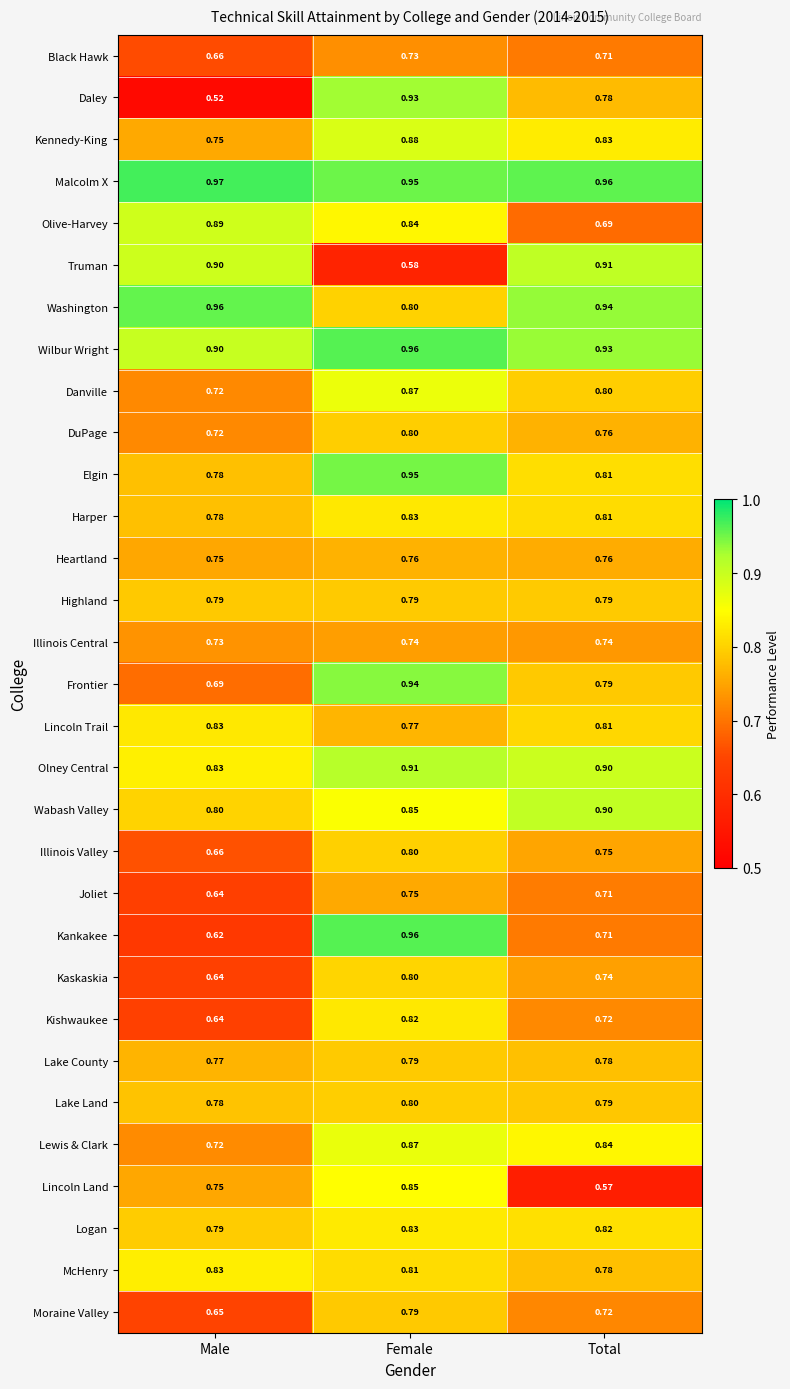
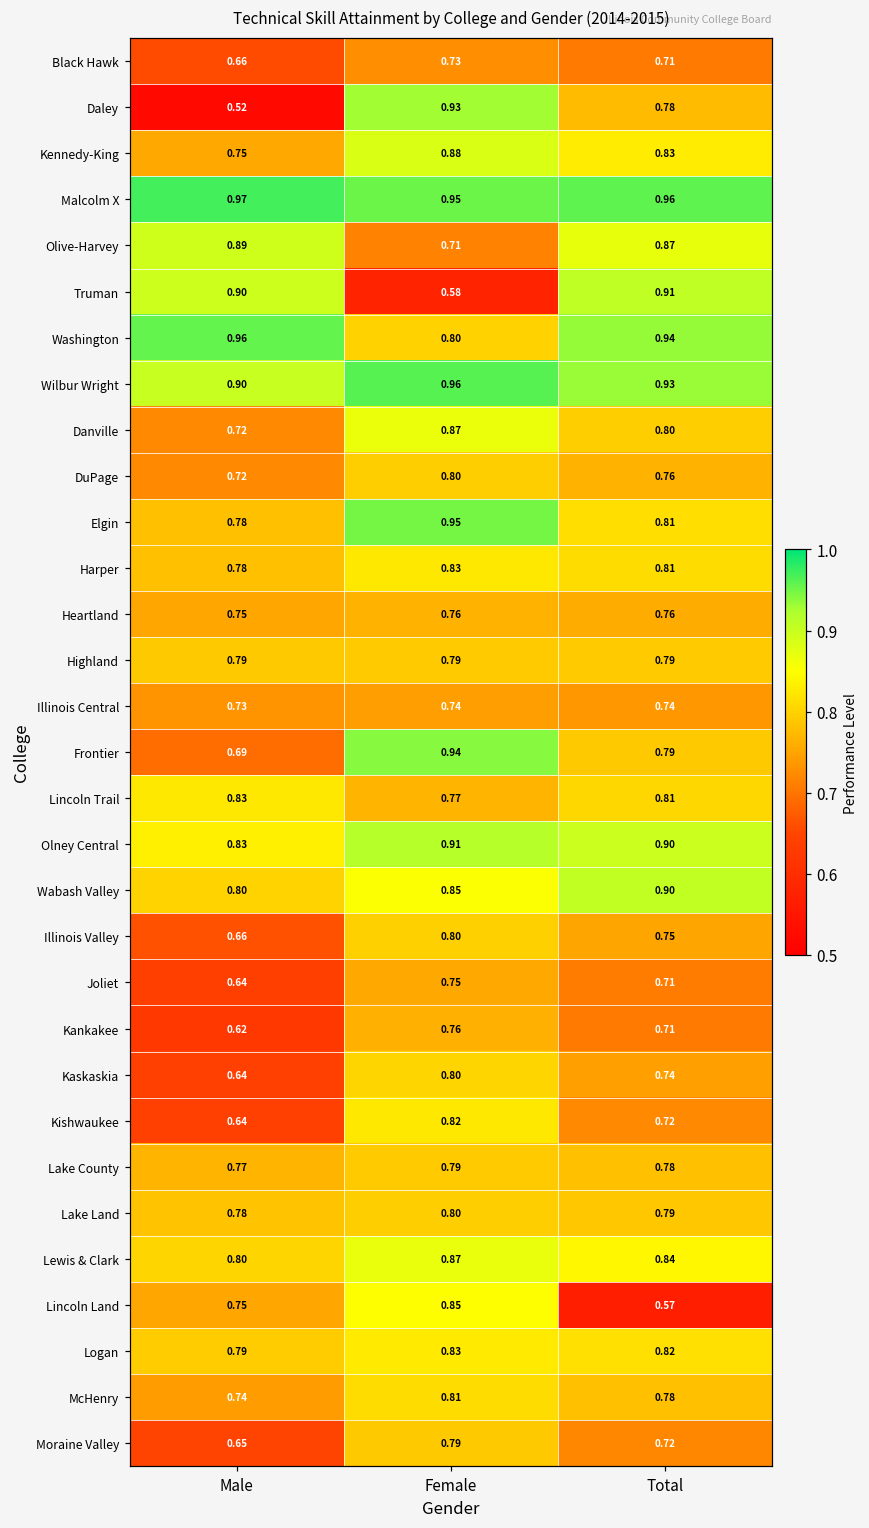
Olive-Harvey, Female: 0.84 -> 0.71
Olive-Harvey, Total: 0.69 -> 0.87
Kankakee, Female: 0.96 -> 0.76
Lewis & Clark, Male: 0.72 -> 0.80
McHenry, Male: 0.83 -> 0.74
